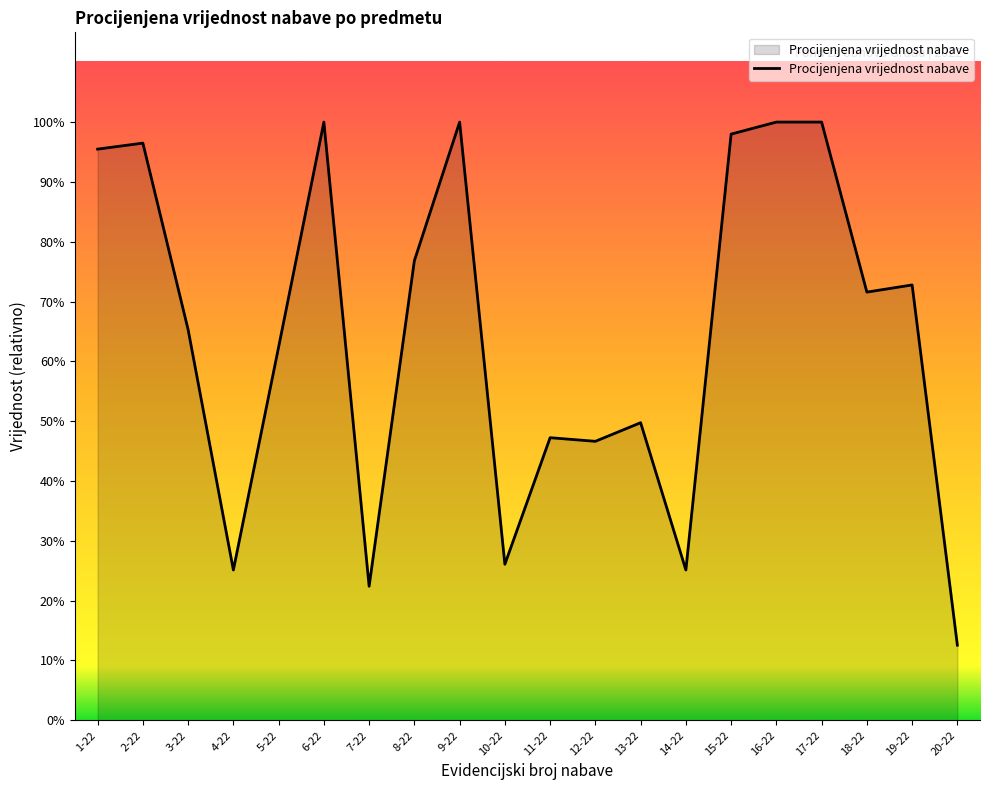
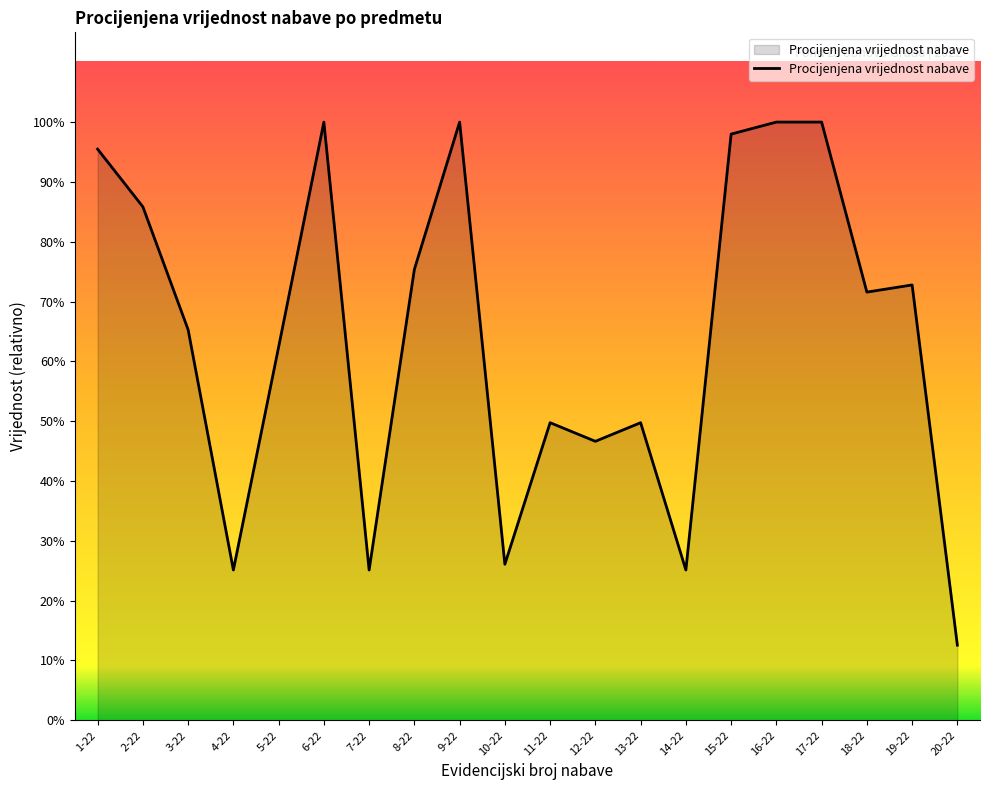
2-22: 96% -> 86%
7-22: 22% -> 25%
8-22: 77% -> 75%
11-22: 47% -> 50%
